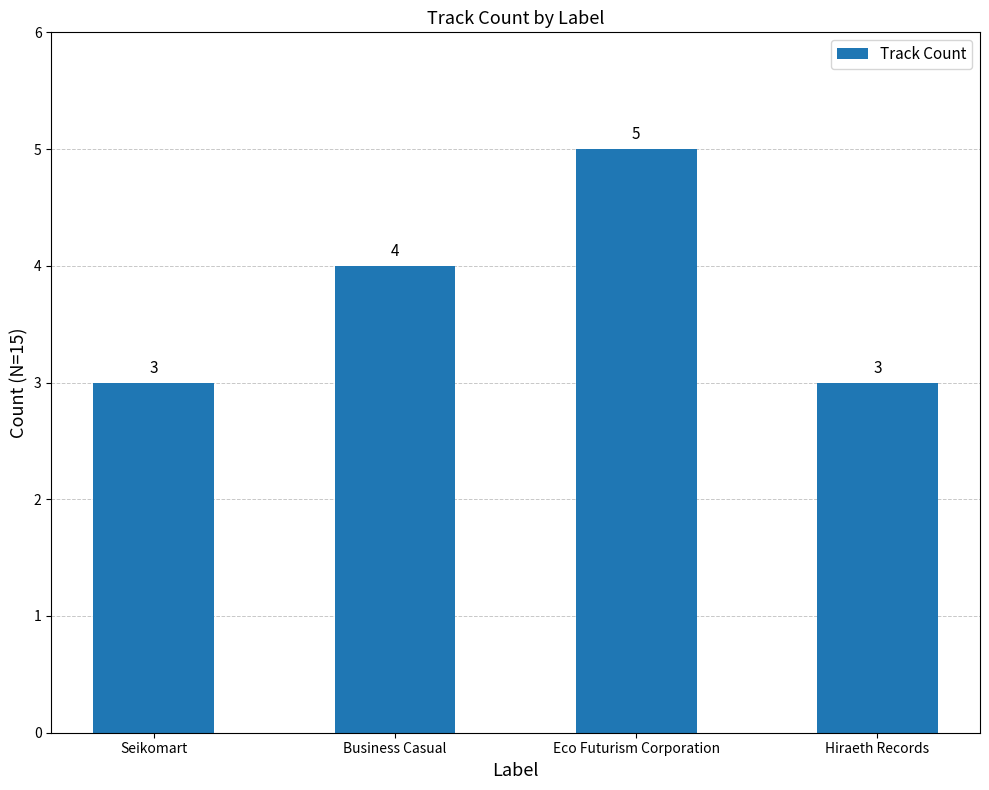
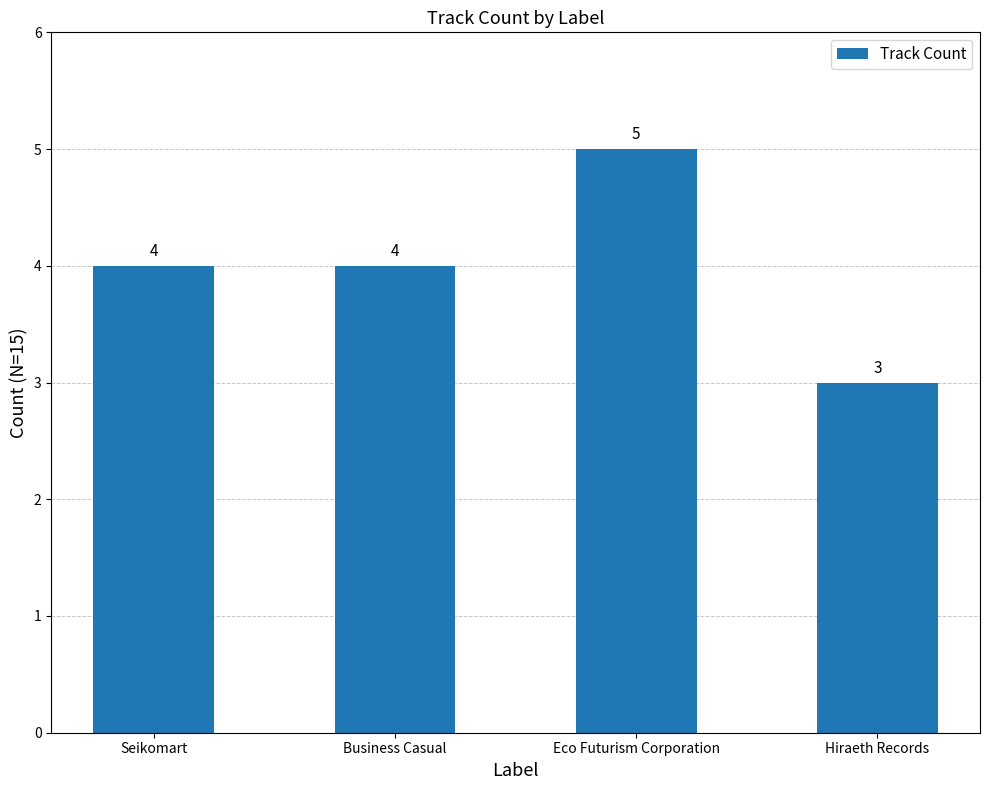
Seikomart: 3 -> 4
